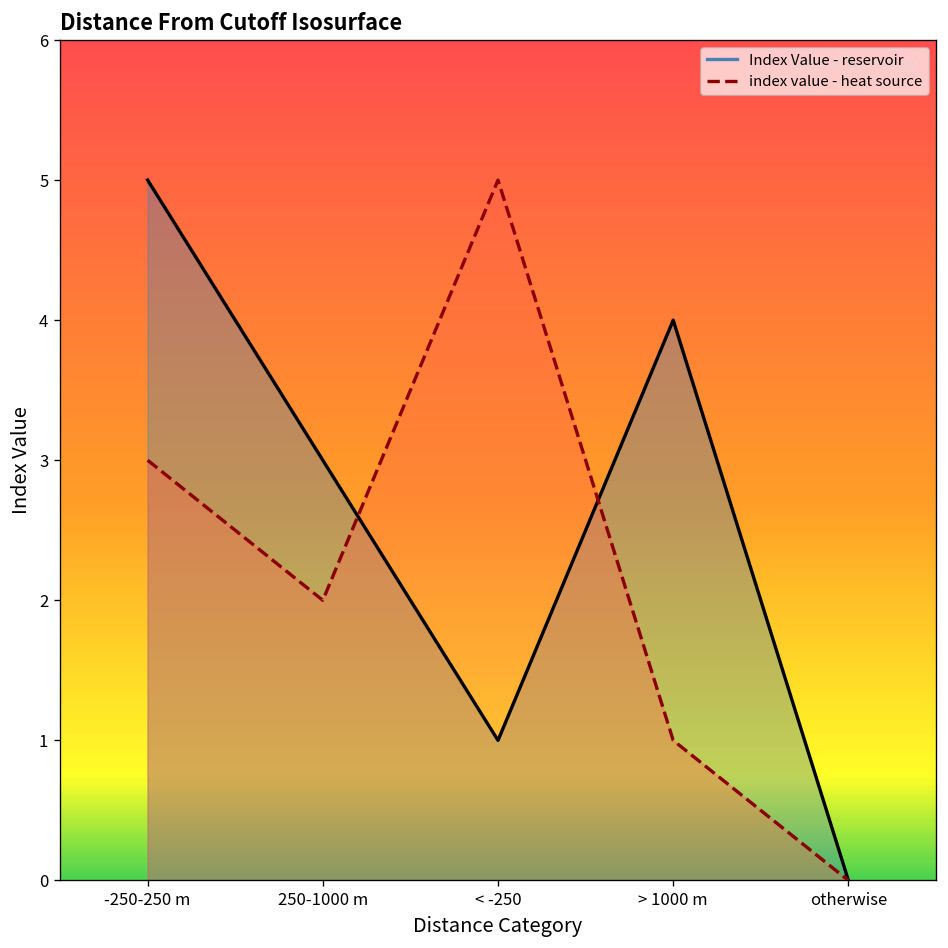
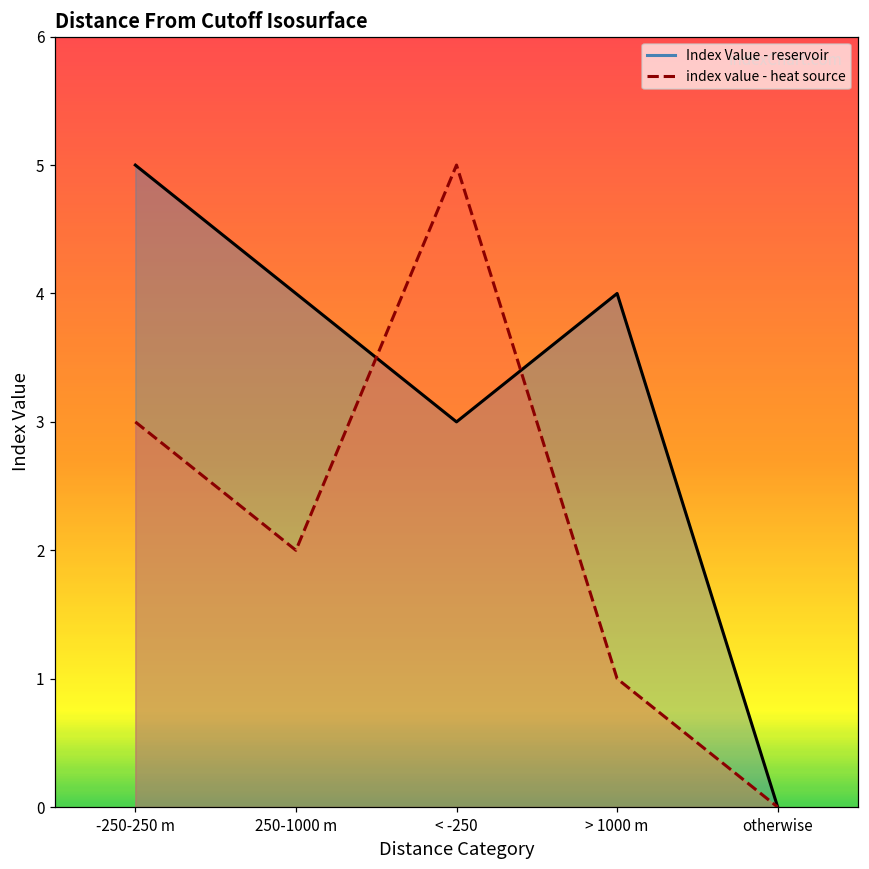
Index Value - reservoir, 250-1000 m: 3 -> 4
Index Value - reservoir, < -250: 1 -> 3
